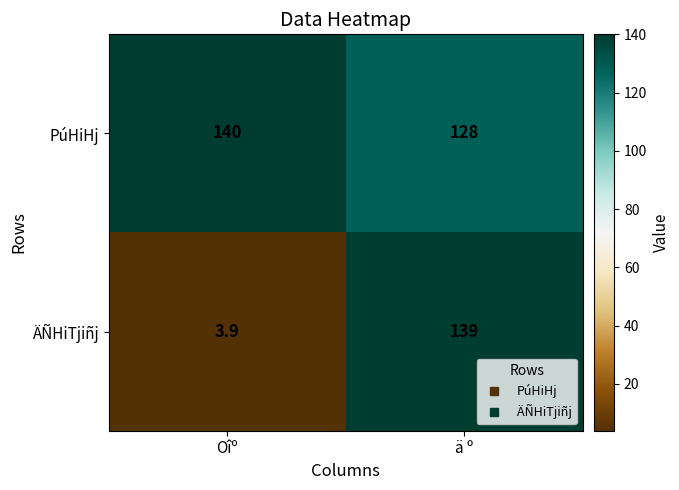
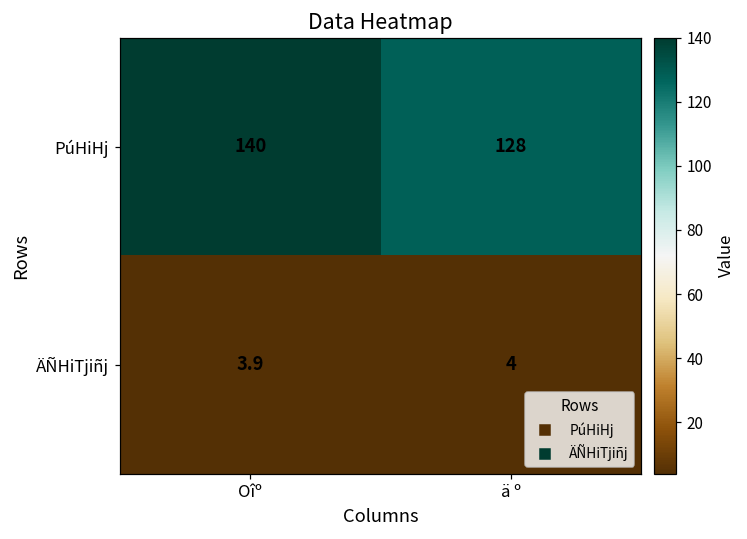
ÄÑHiTjiñj, ä º: 139 -> 4
